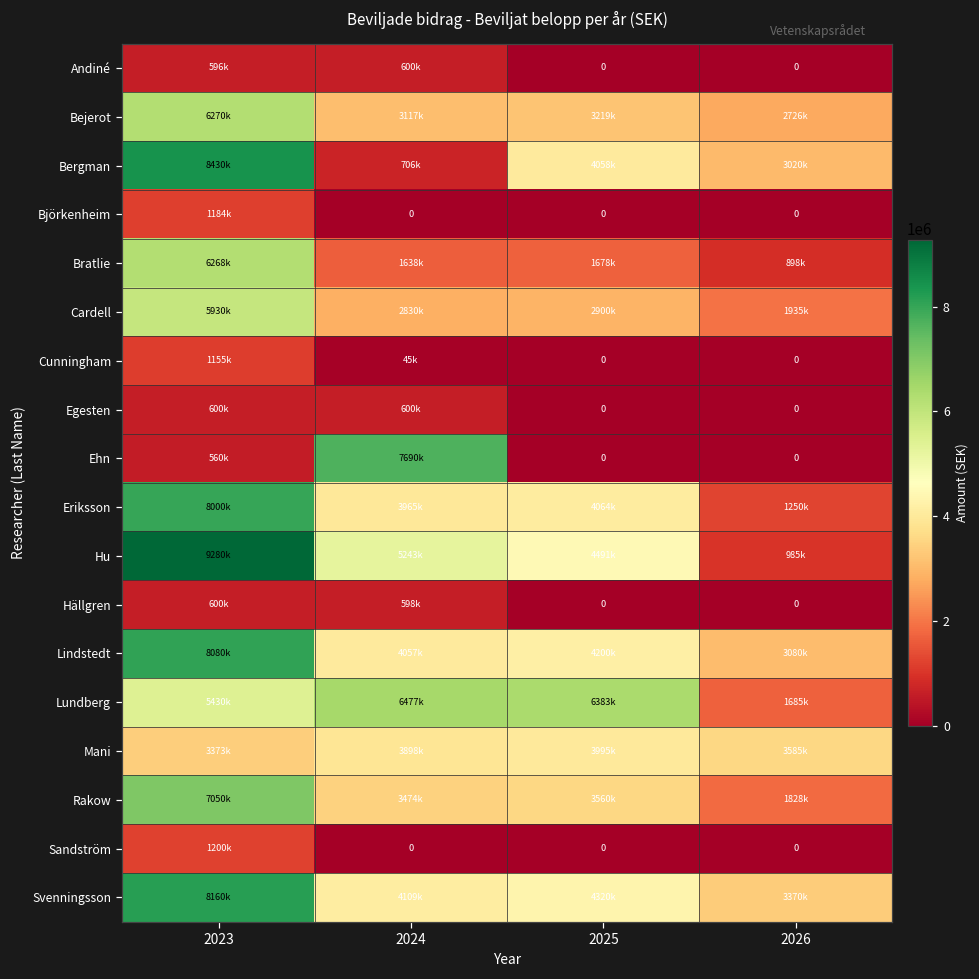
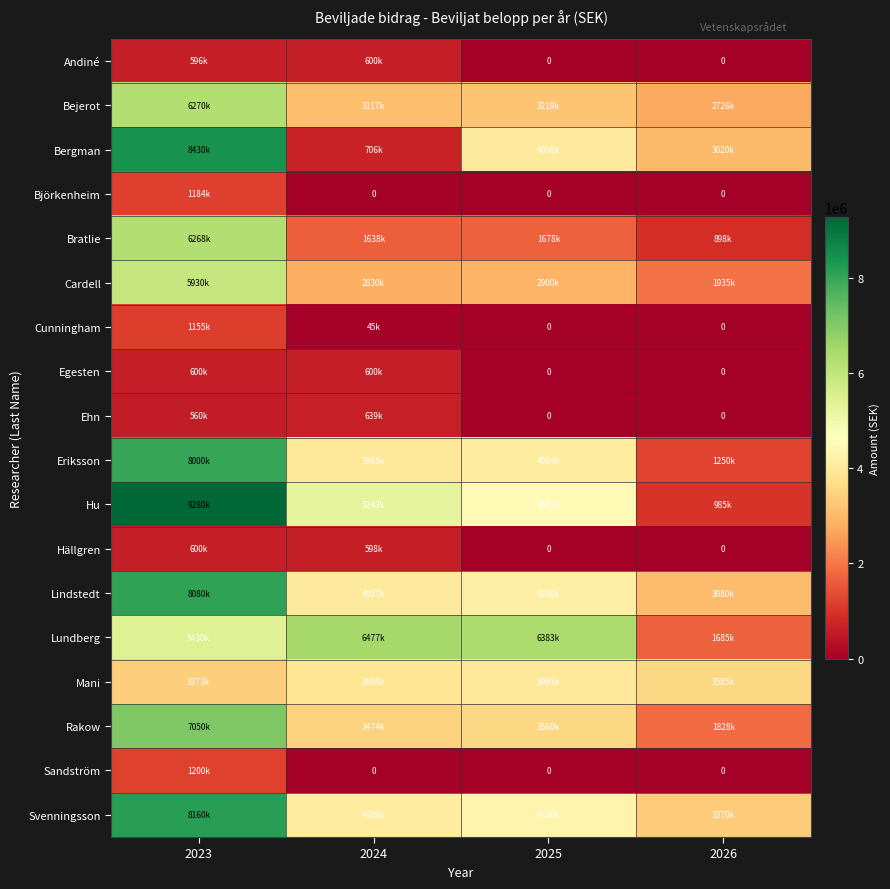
Ehn, 2024: 7690k -> 639k
